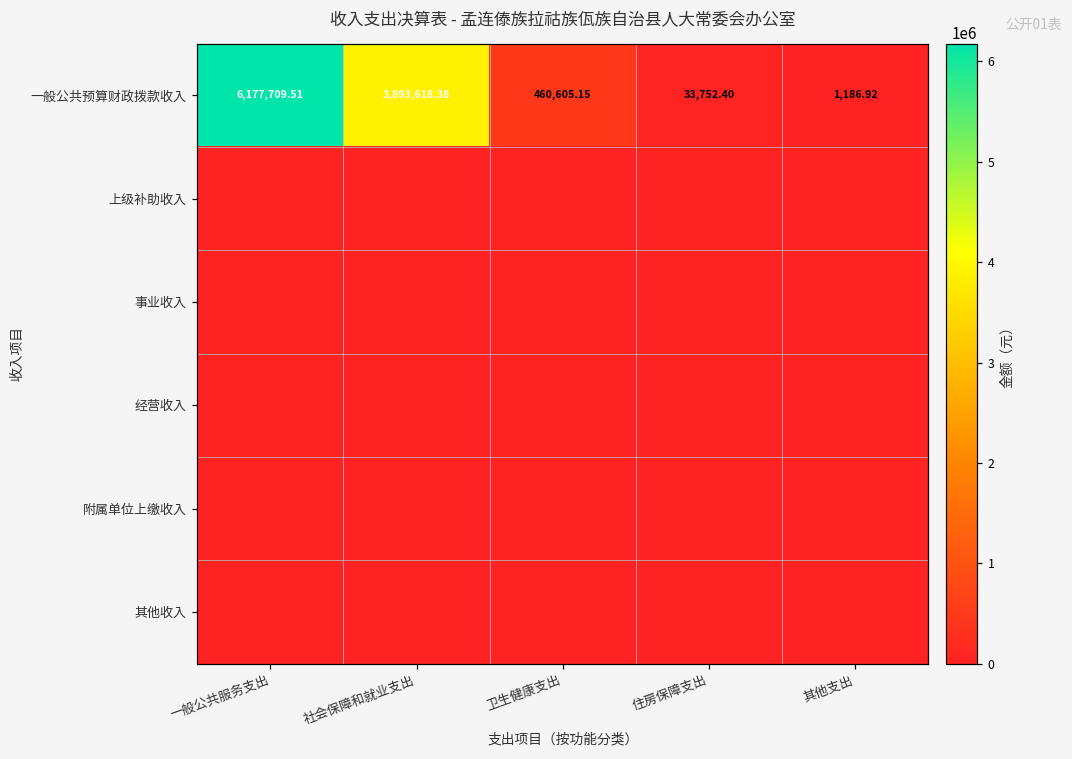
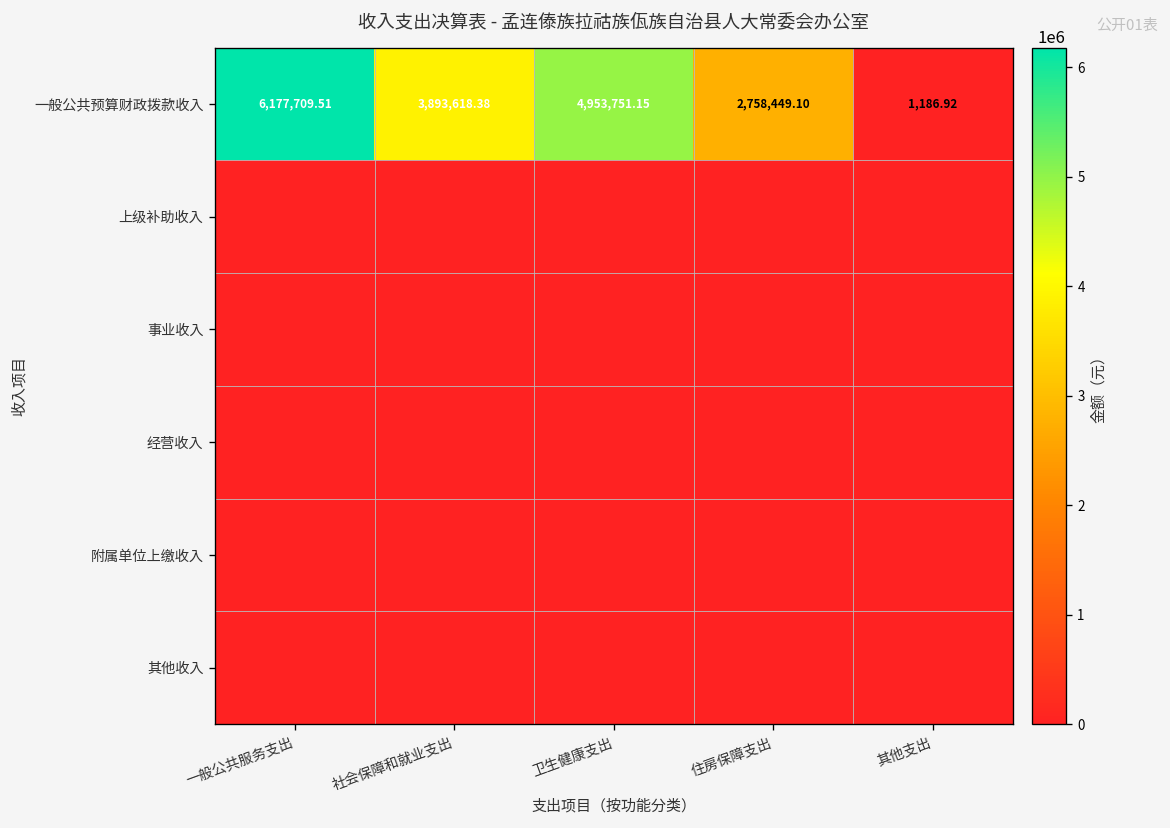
一般公共预算财政拨款收入, 卫生健康支出: 460,605.15 -> 4,953,751.15
一般公共预算财政拨款收入, 住房保障支出: 33,752.40 -> 2,758,449.10
